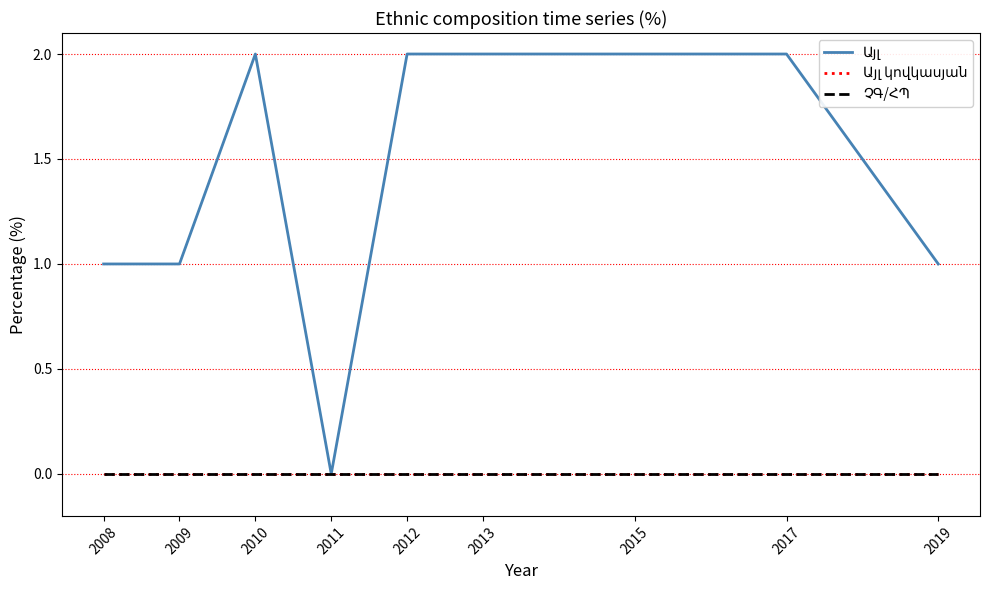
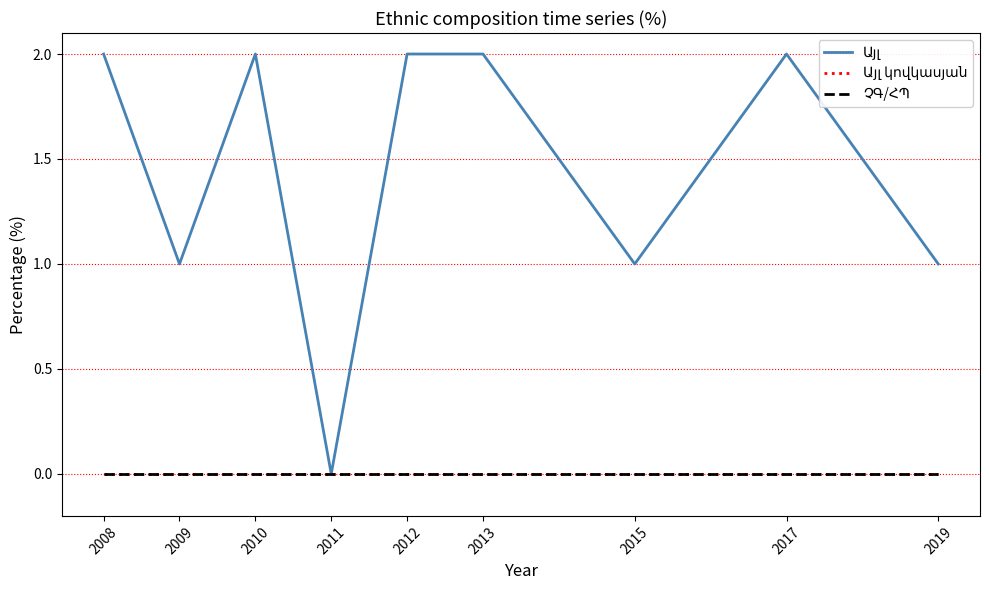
Այլ, 2008: 1 -> 2
Այլ, 2015: 2 -> 1
